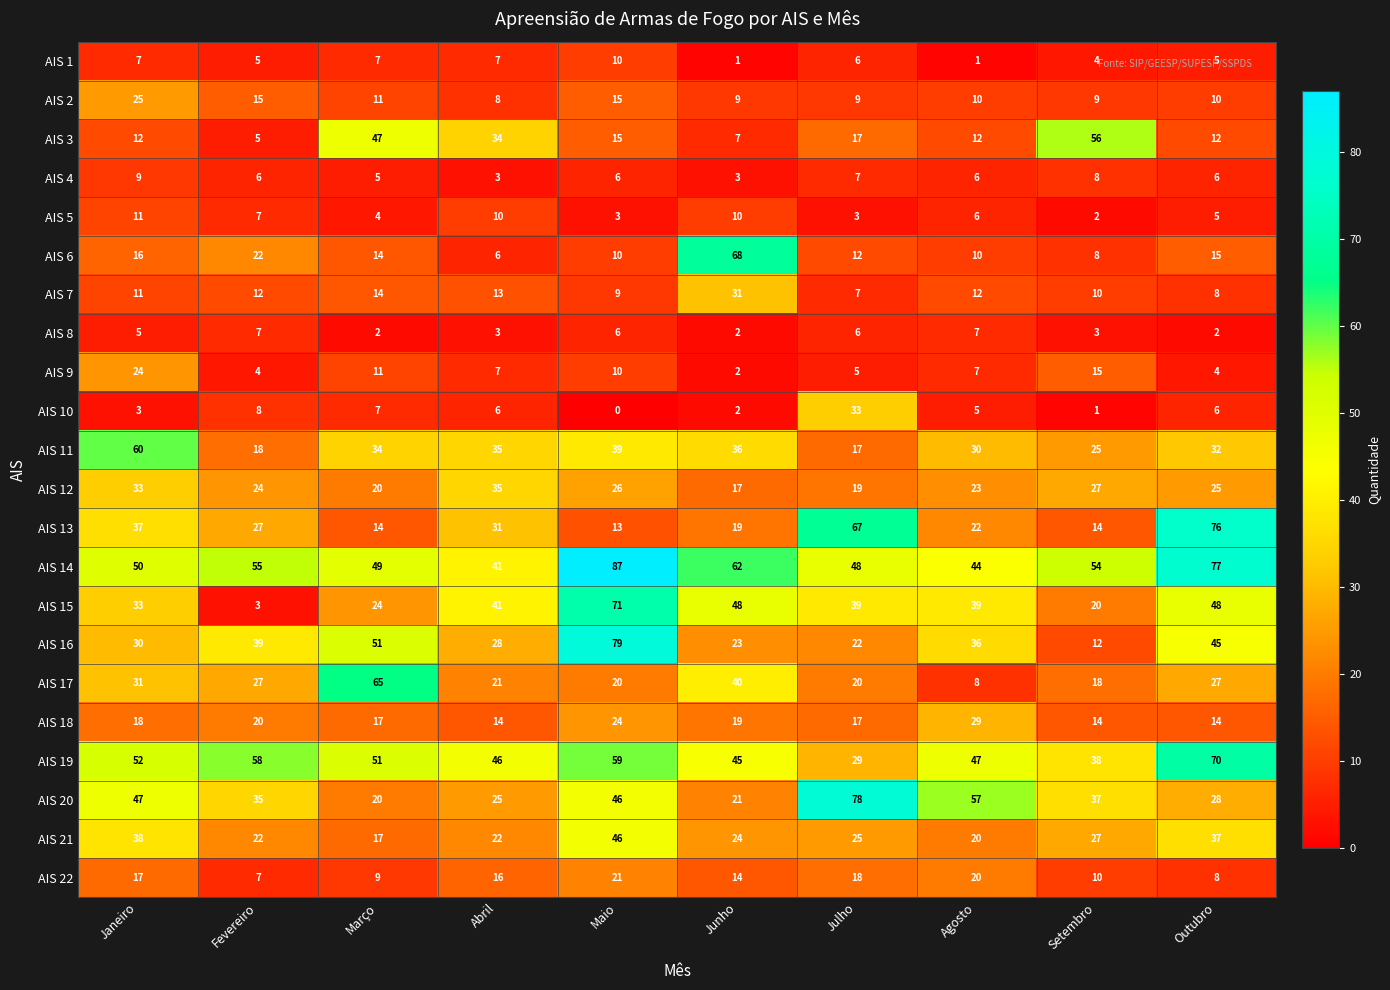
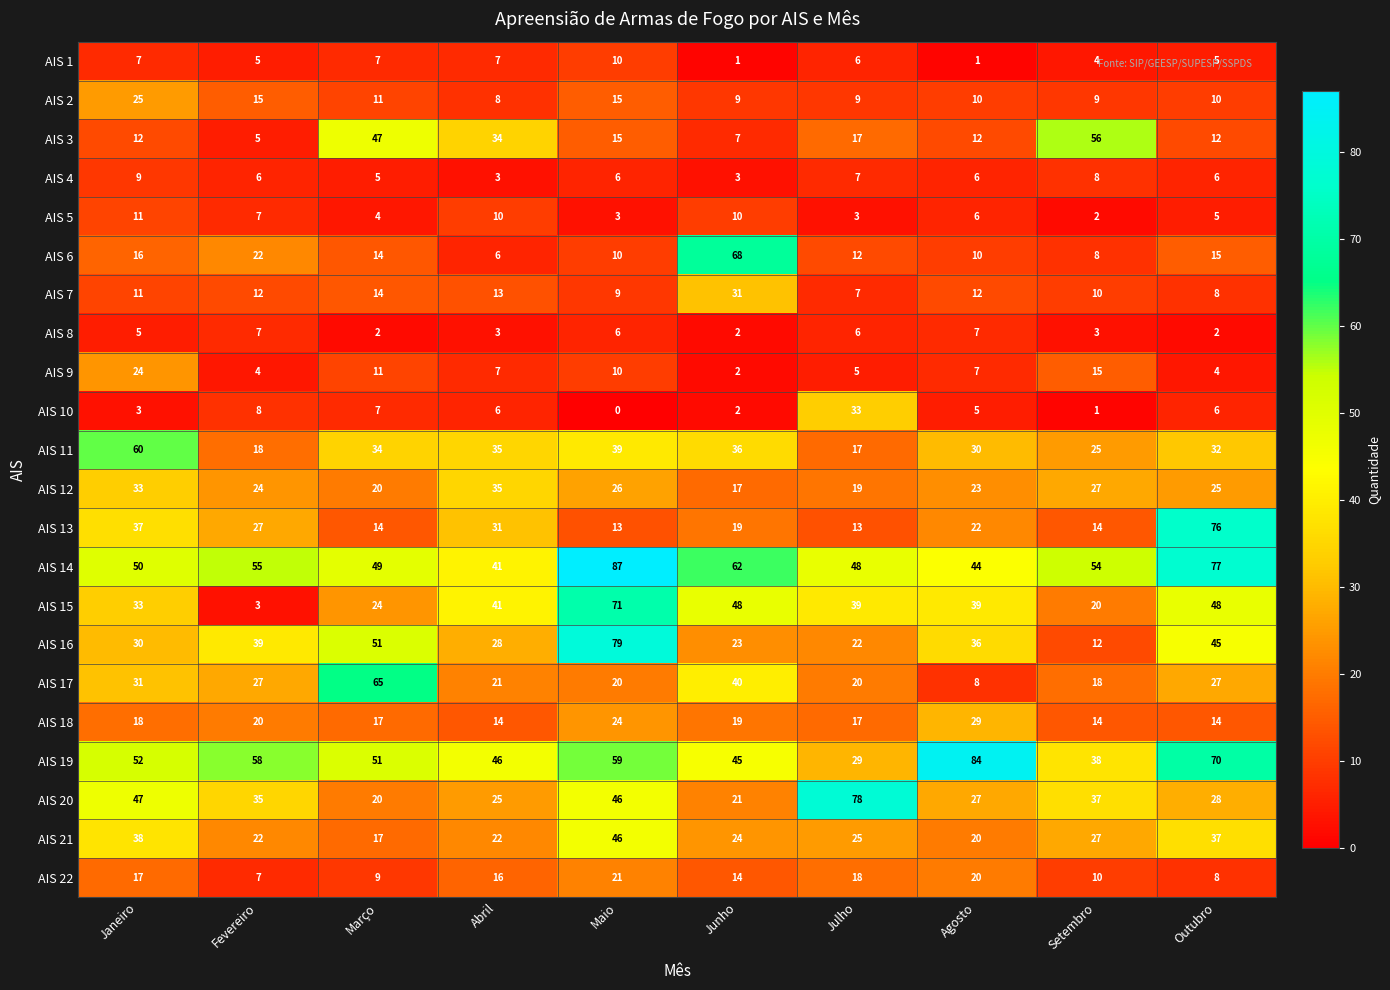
AIS 13, Julho: 67 -> 13
AIS 19, Agosto: 47 -> 84
AIS 20, Agosto: 57 -> 27
